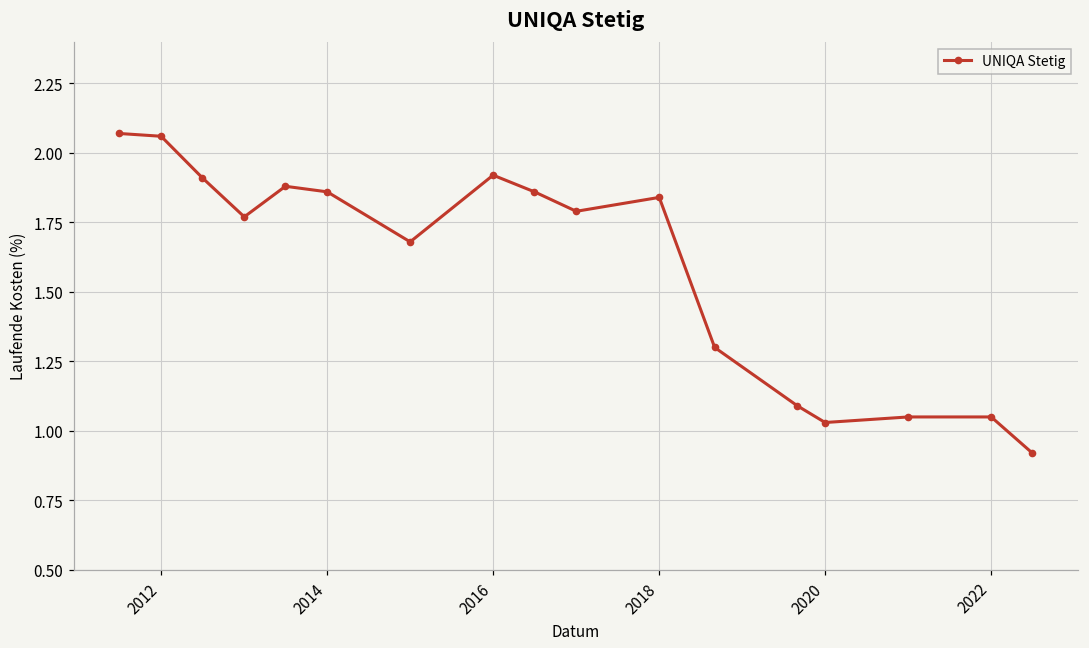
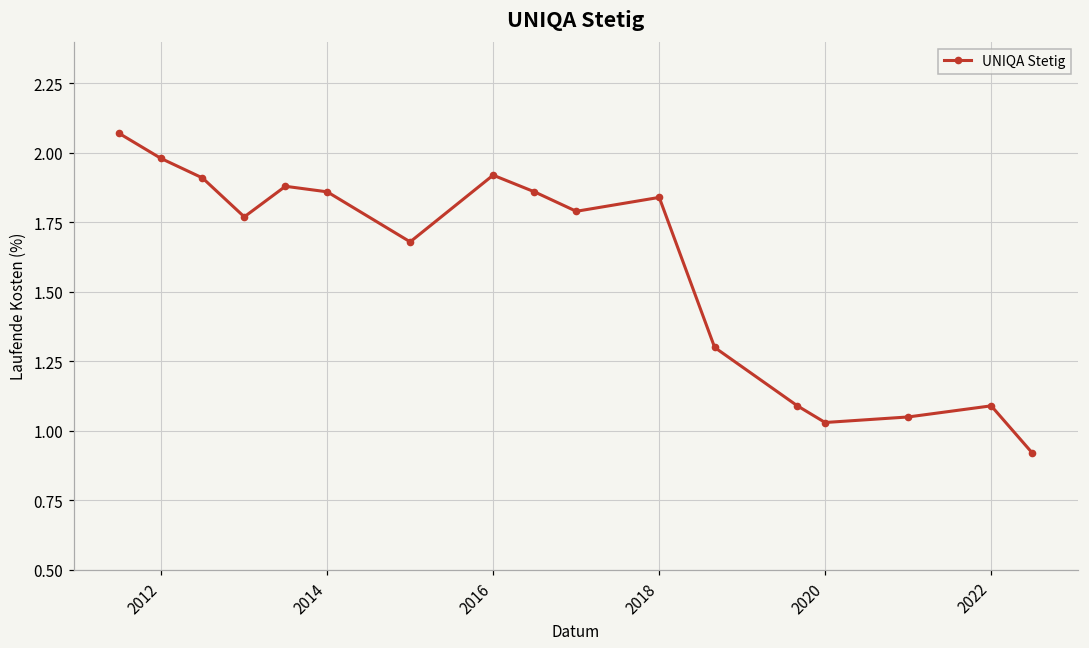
2012: 2.06 -> 1.98
2022: 1.05 -> 1.09
